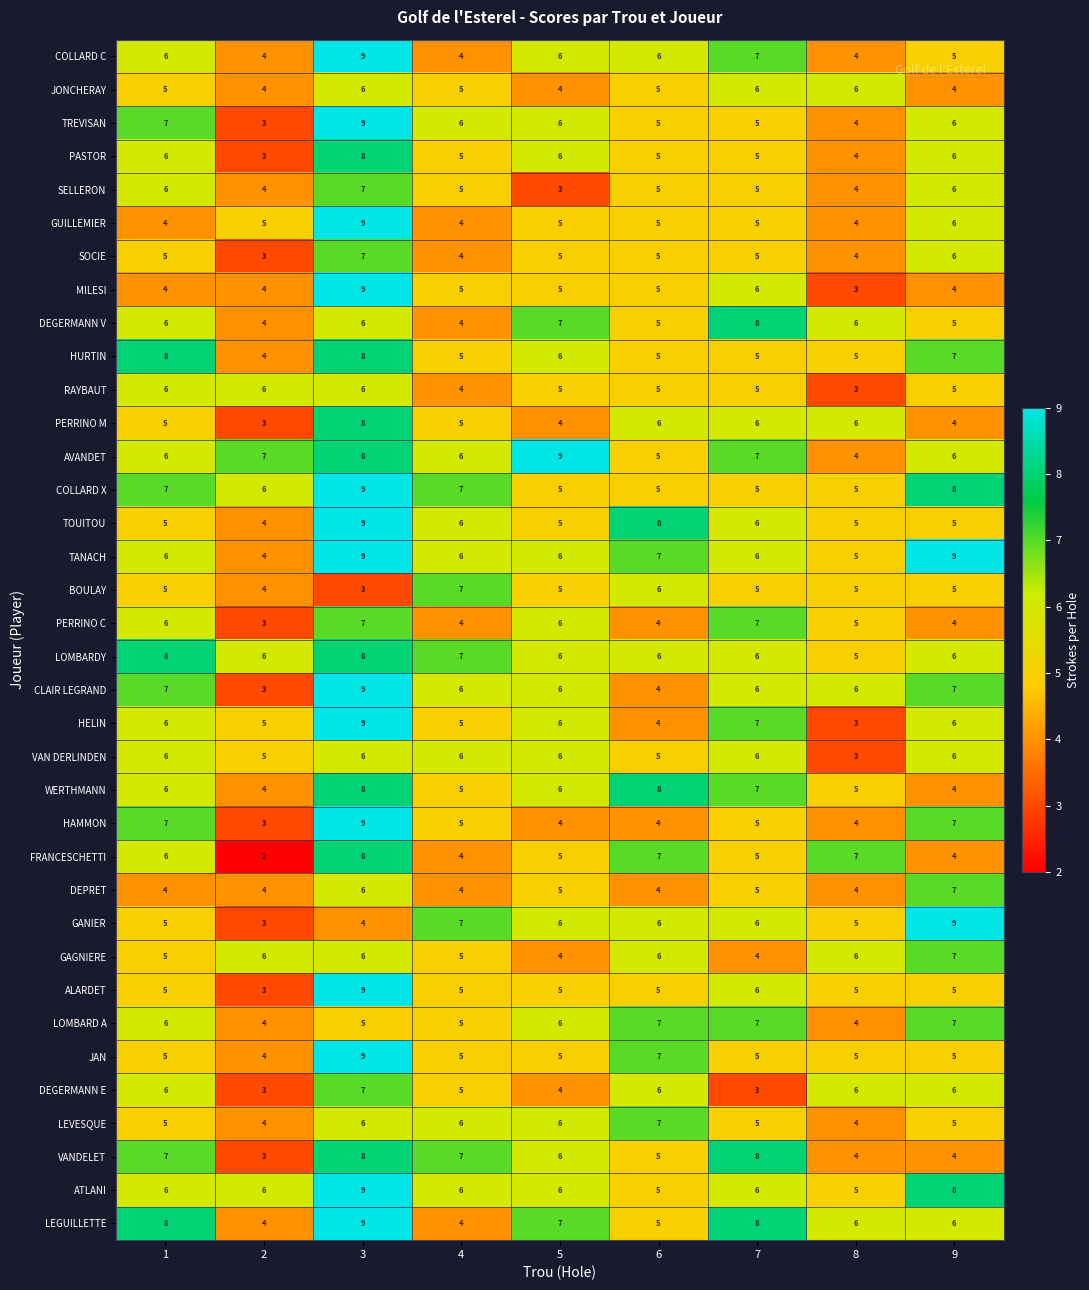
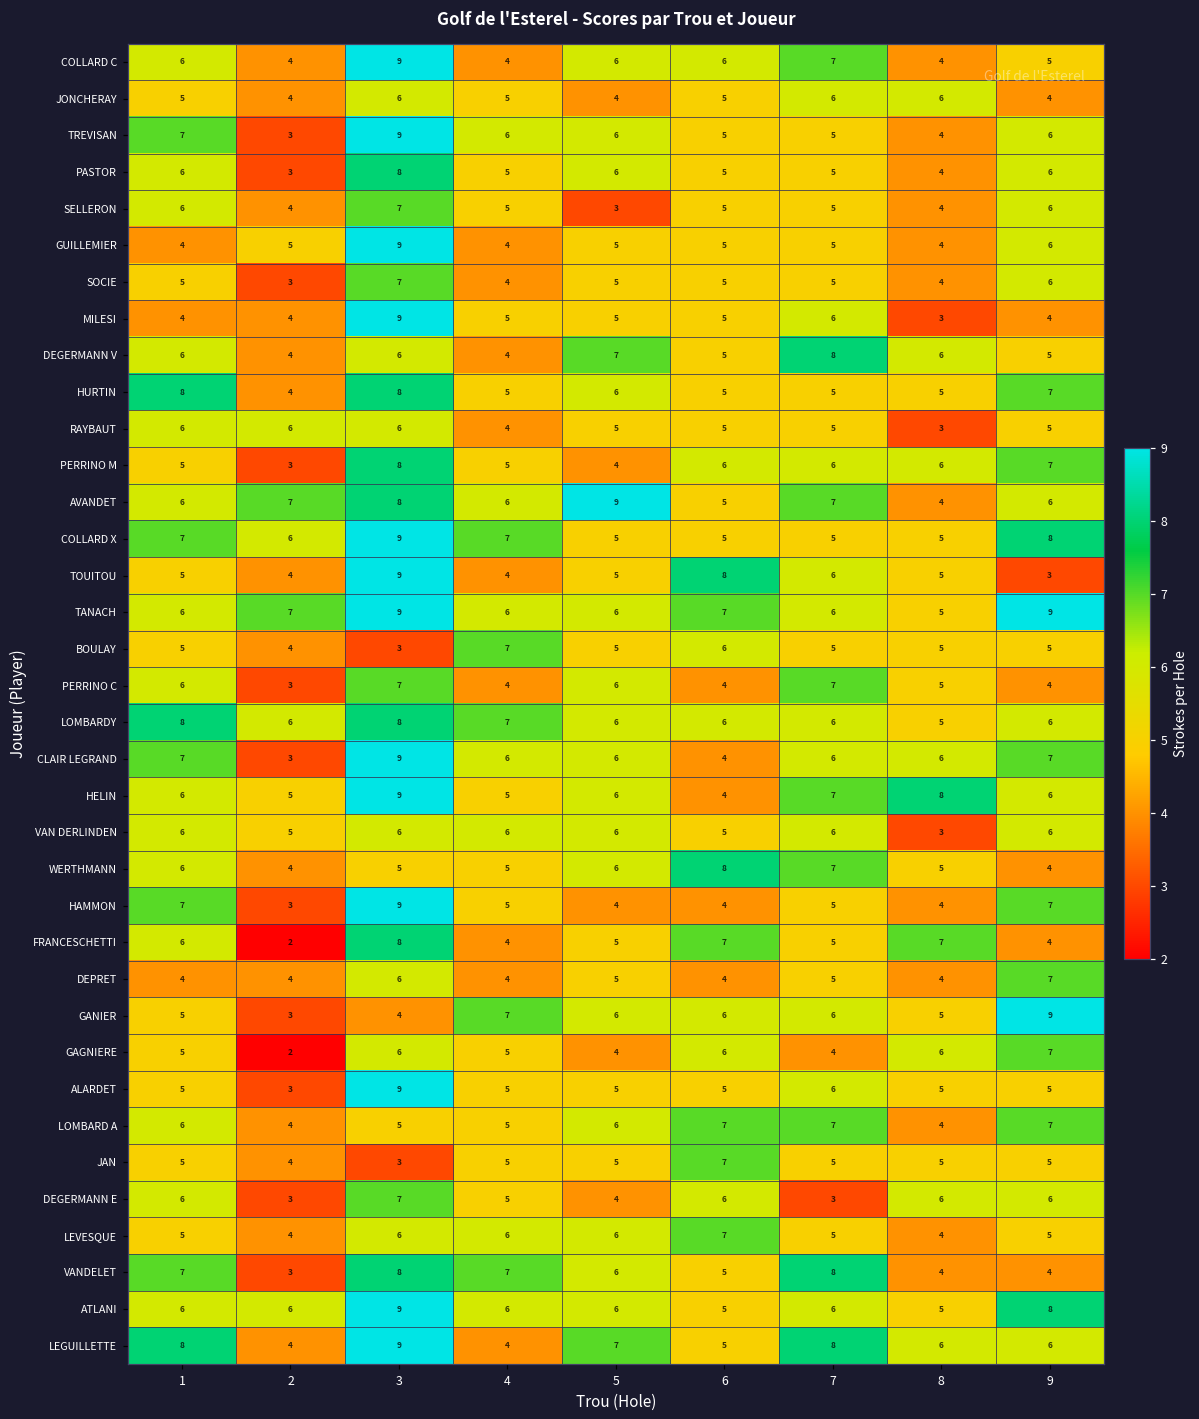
PERRINO M, 9: 4 -> 7
TOUITOU, 4: 6 -> 4
TOUITOU, 9: 5 -> 3
TANACH, 2: 4 -> 7
HELIN, 8: 3 -> 8
WERTHMANN, 3: 8 -> 5
GAGNIERE, 2: 6 -> 2
JAN, 3: 9 -> 3
